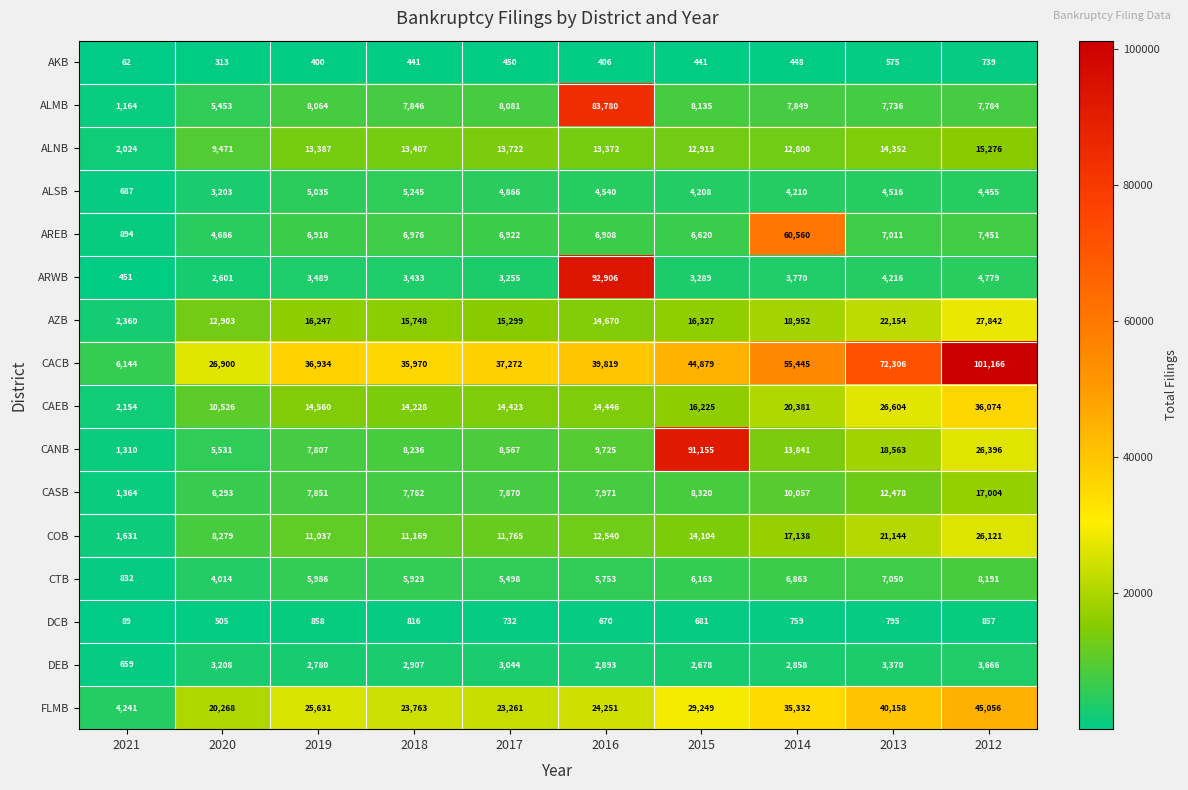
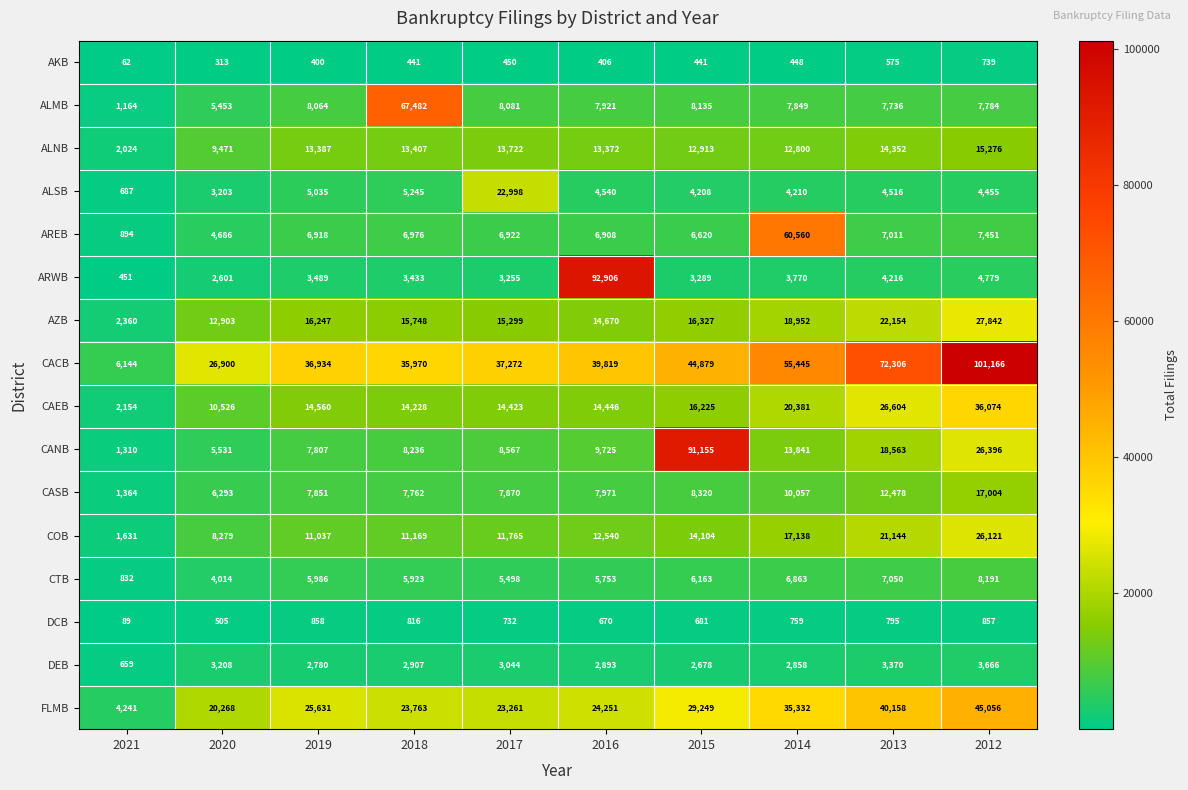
ALMB, 2018: 7,846 -> 67,482
ALMB, 2016: 83,780 -> 7,921
ALSB, 2017: 4,866 -> 22,998
